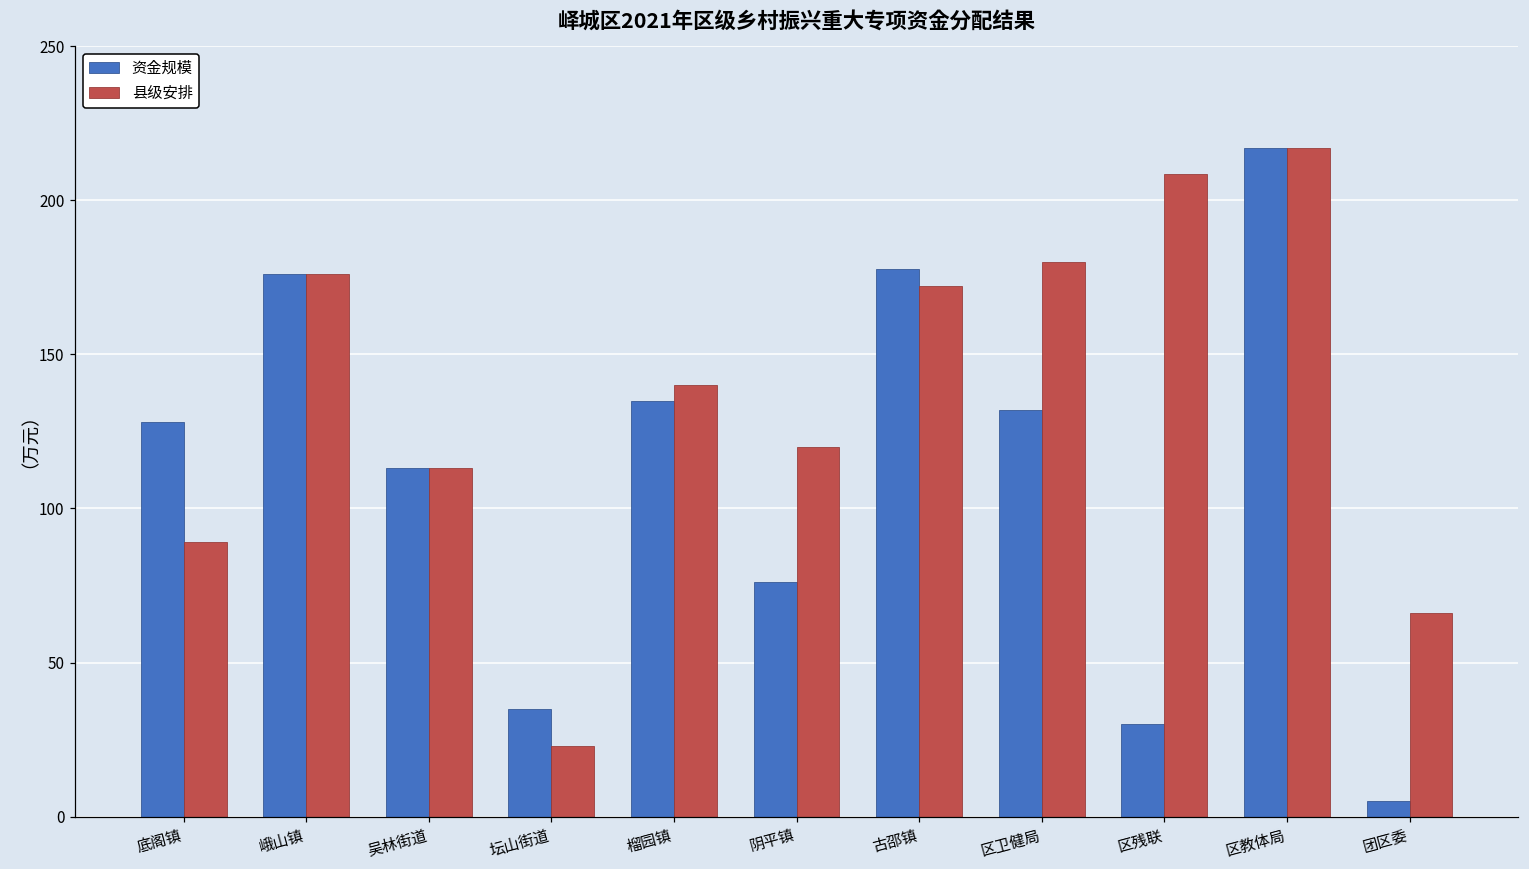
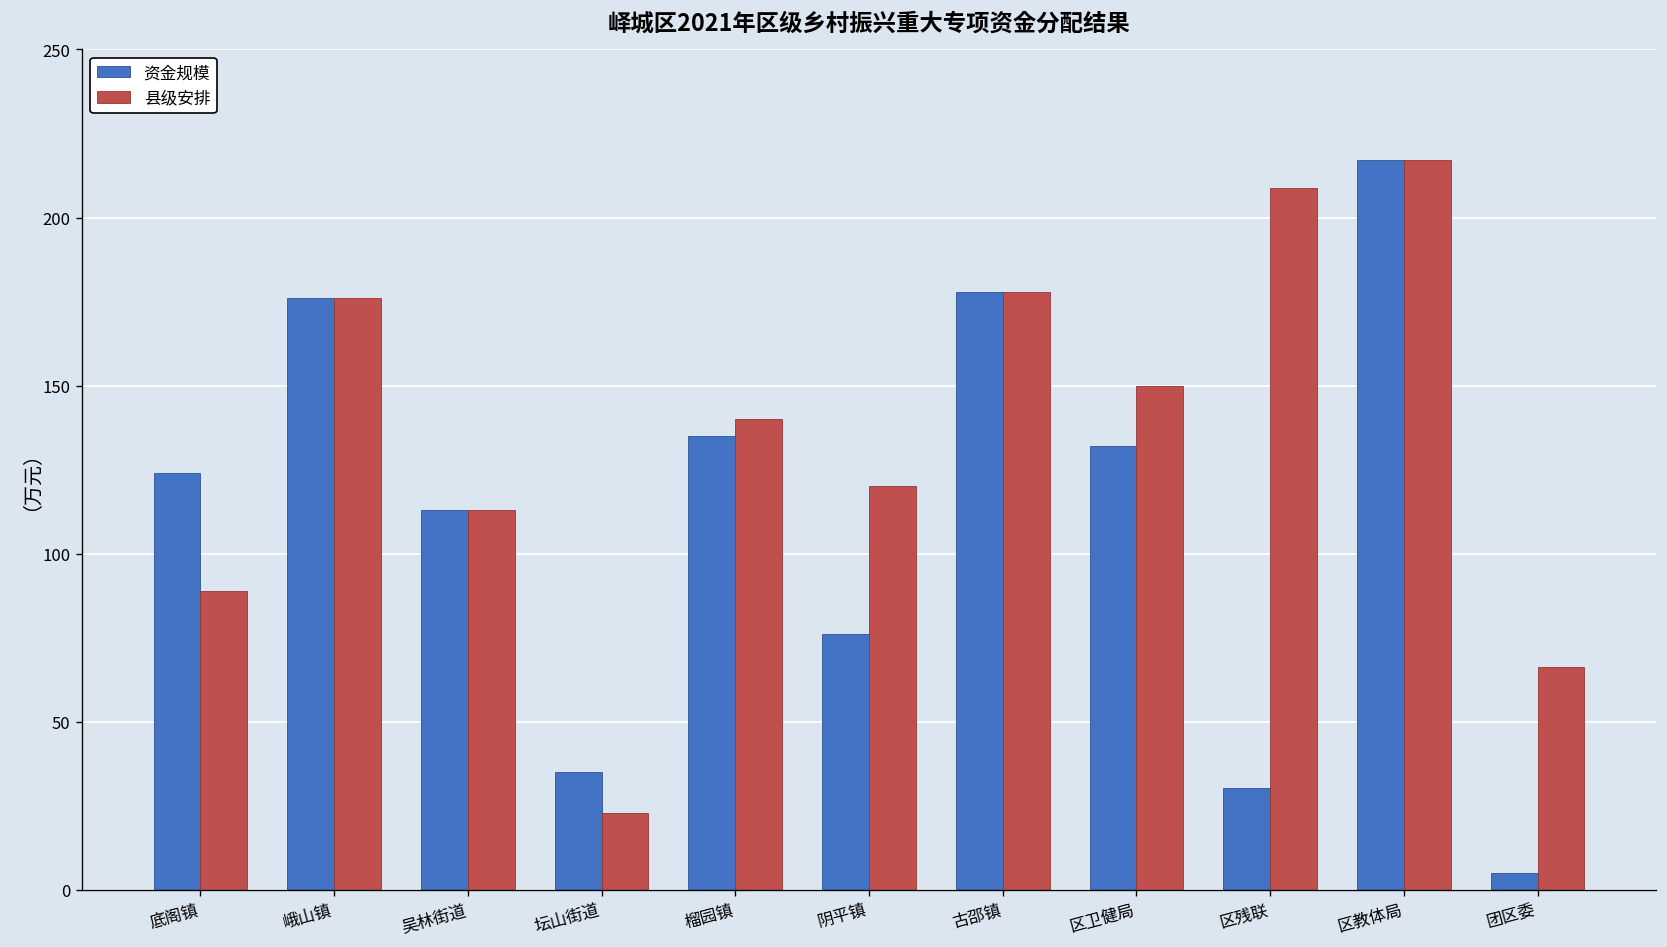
资金规模, 底阁镇: 128 -> 124
县级安排, 古邵镇: 172 -> 178
县级安排, 区卫健局: 180 -> 150
